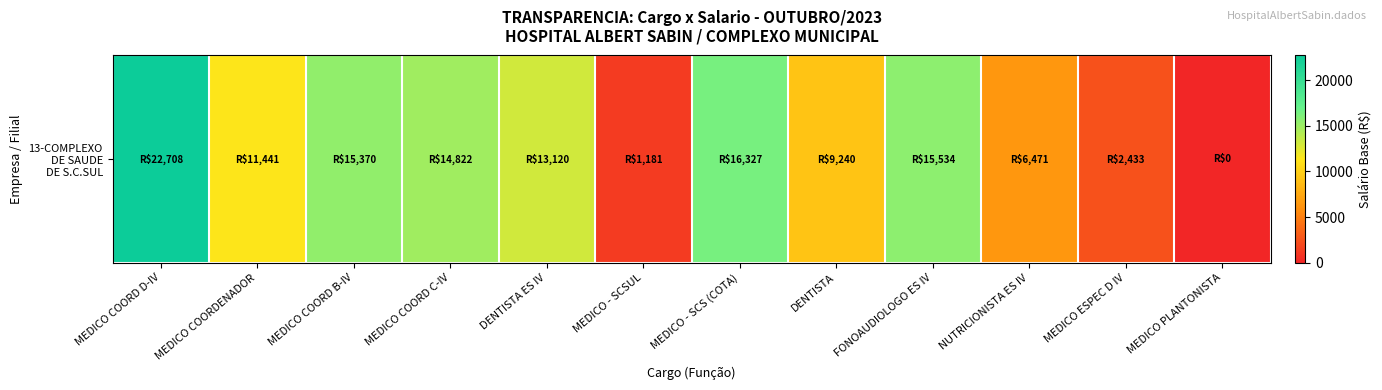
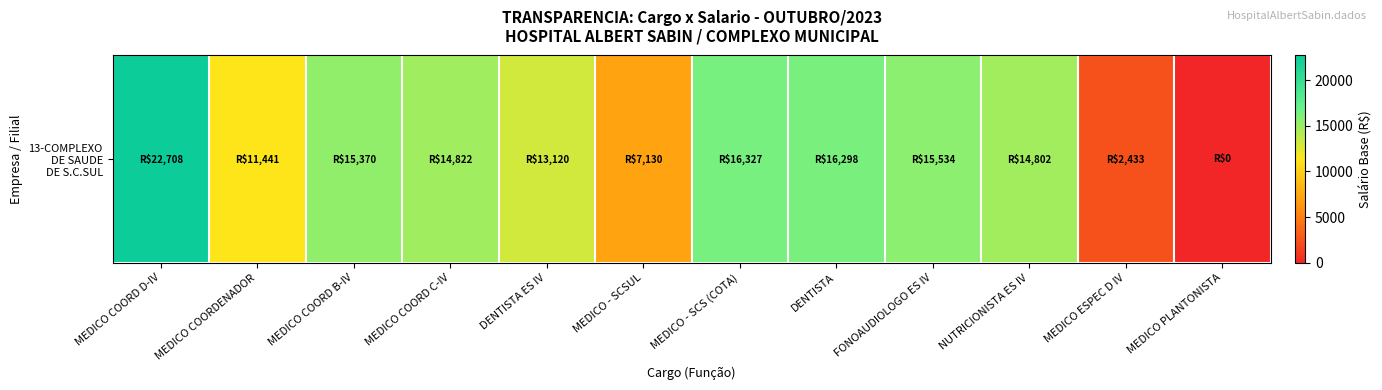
13-COMPLEXO DE SAUDE DE S.C.SUL, MEDICO - SCSUL: $1,181 -> $7,130
13-COMPLEXO DE SAUDE DE S.C.SUL, DENTISTA: $9,240 -> $16,298
13-COMPLEXO DE SAUDE DE S.C.SUL, NUTRICIONISTA ES IV: $6,471 -> $14,802
